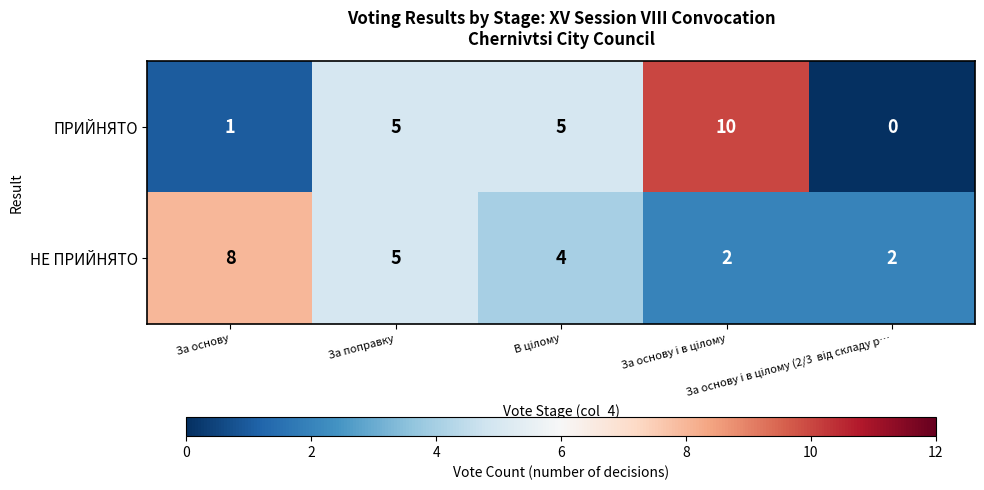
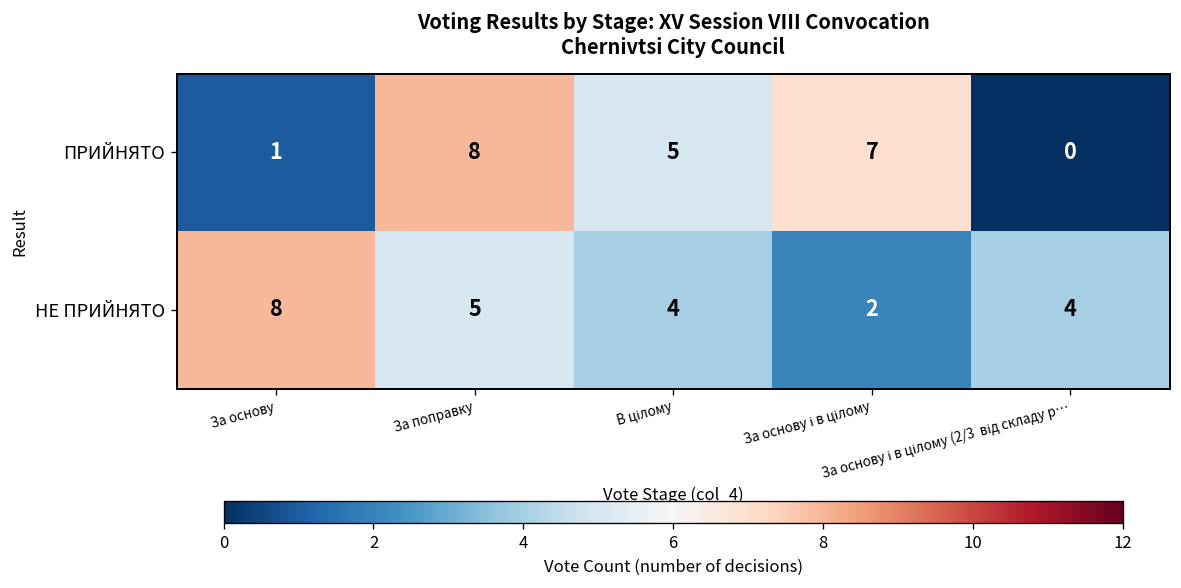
ПРИЙНЯТО, За поправку: 5 -> 8
ПРИЙНЯТО, За основу і в цілому: 10 -> 7
НЕ ПРИЙНЯТО, За основу і в цілому (2/3 від складу р…: 2 -> 4
